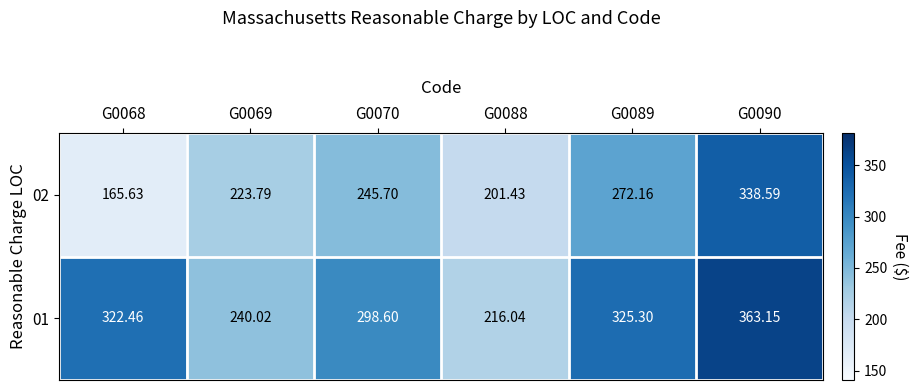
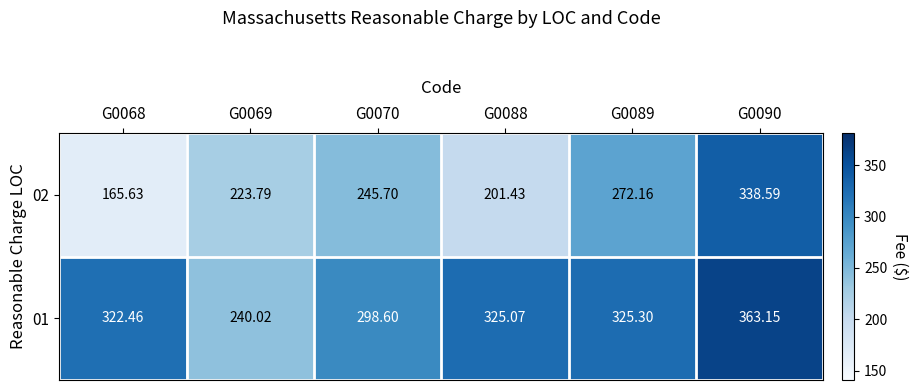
01, G0088: 216.04 -> 325.07
